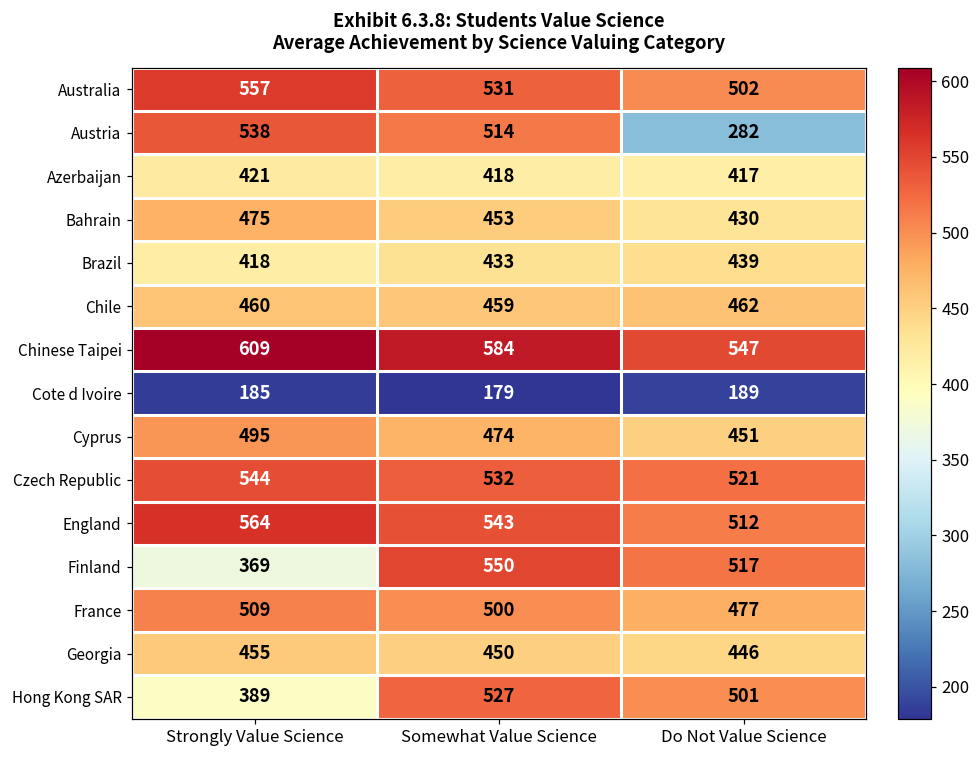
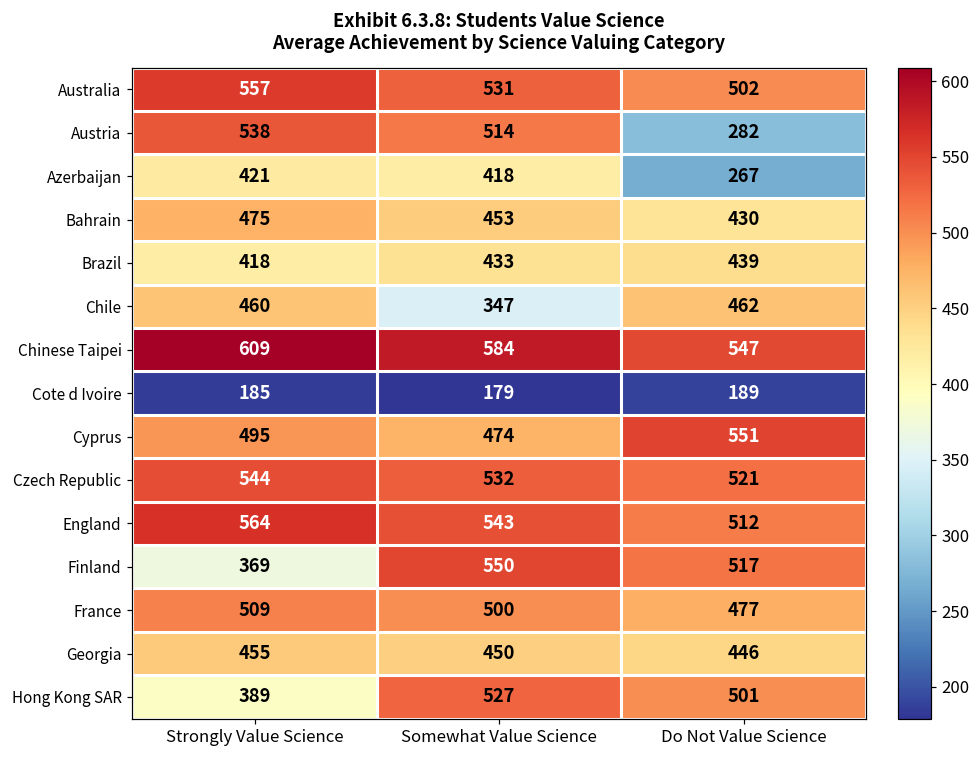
Azerbaijan, Do Not Value Science: 417 -> 267
Chile, Somewhat Value Science: 459 -> 347
Cyprus, Do Not Value Science: 451 -> 551
